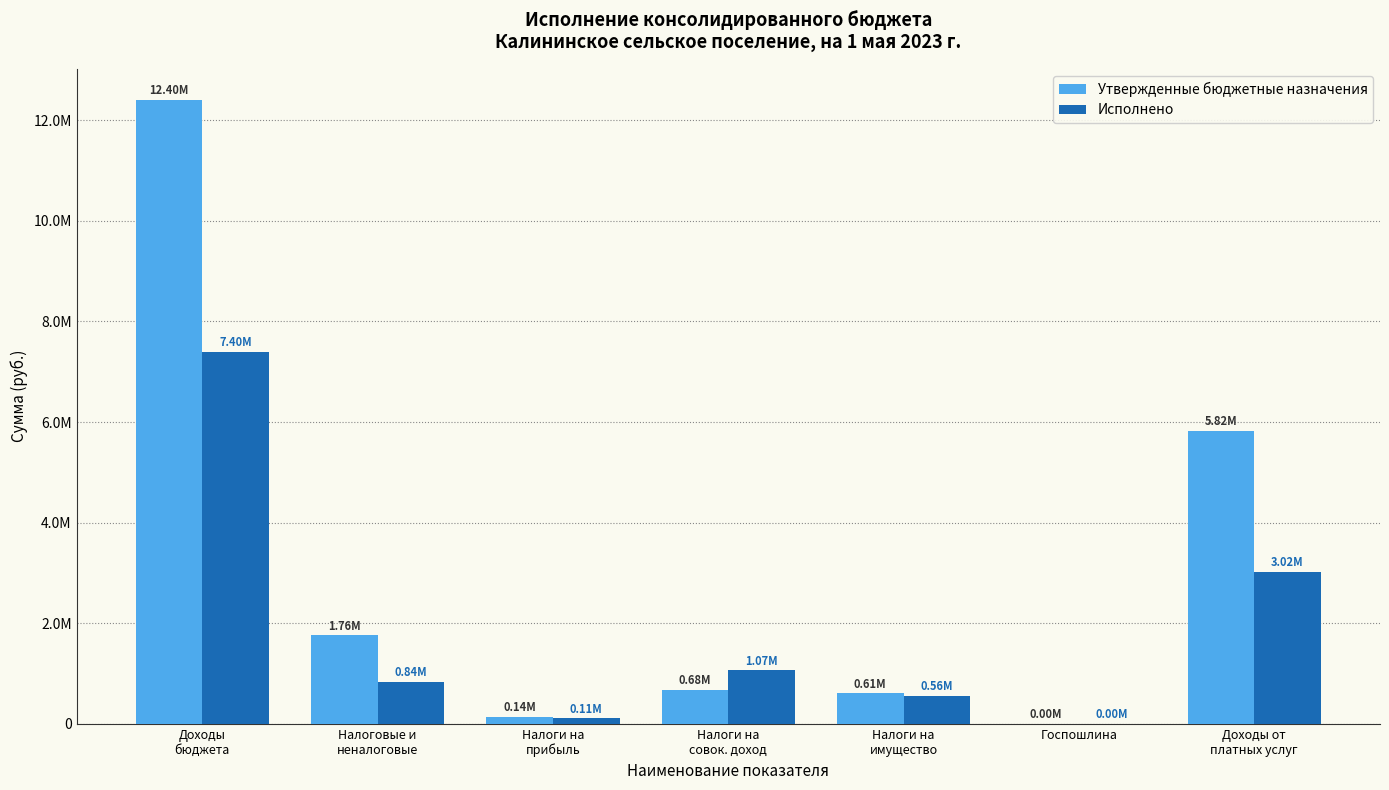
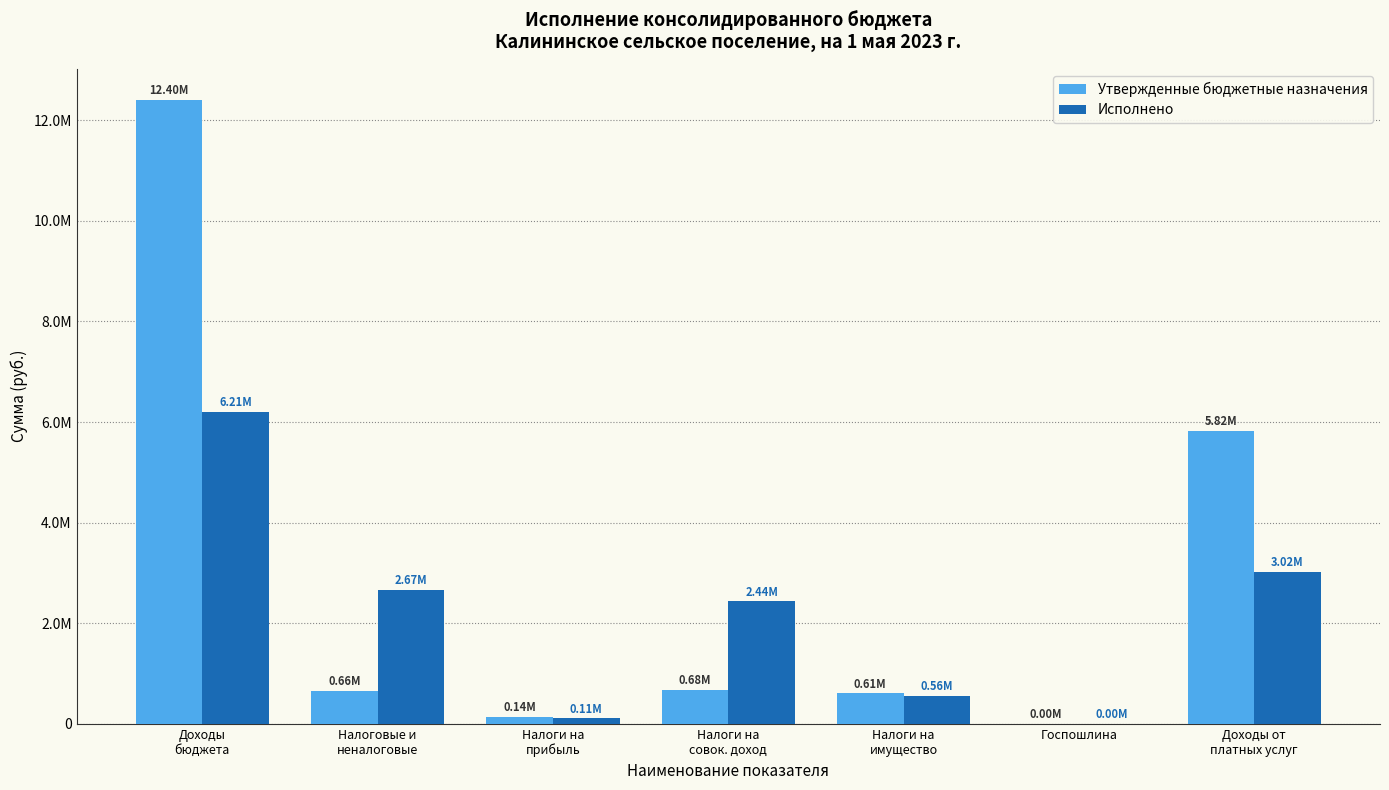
Исполнено, Доходы бюджета: 7.40М -> 6.21М
Утвержденные бюджетные назначения, Налоговые и неналоговые: 1.76М -> 0.66М
Исполнено, Налоговые и неналоговые: 0.84М -> 2.67М
Исполнено, Налоги на совок. доход: 1.07М -> 2.44М
